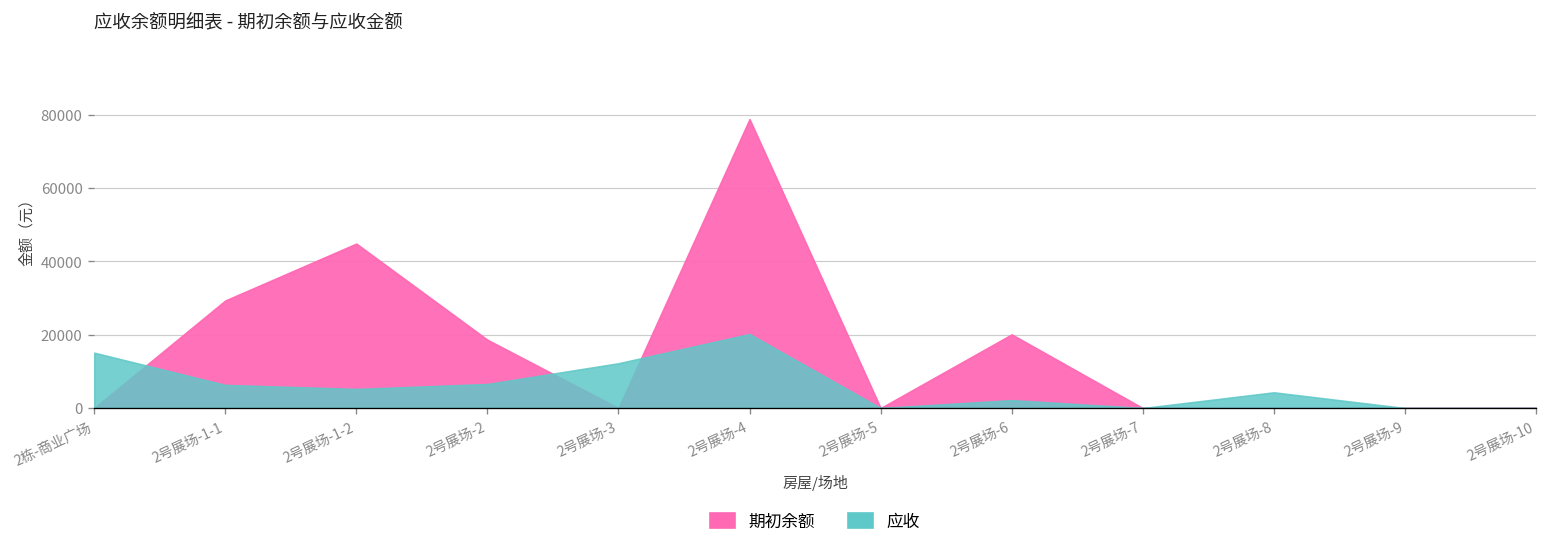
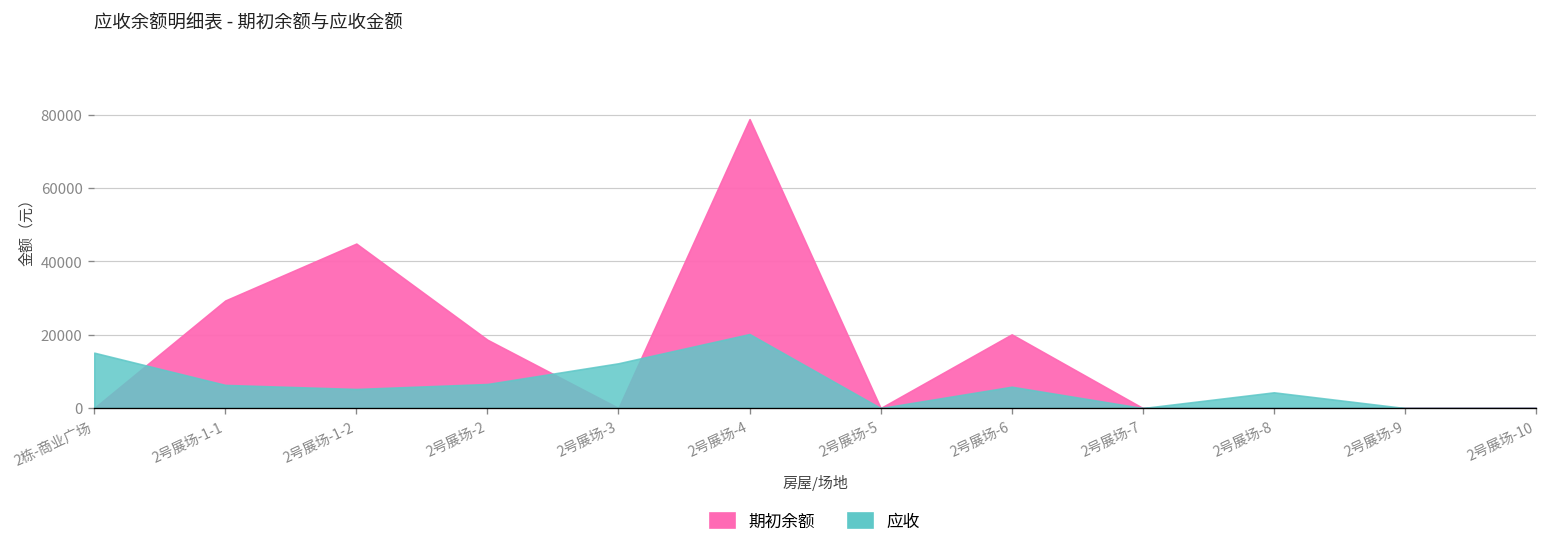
应收, 2号展场-6: 2000 -> 6000
